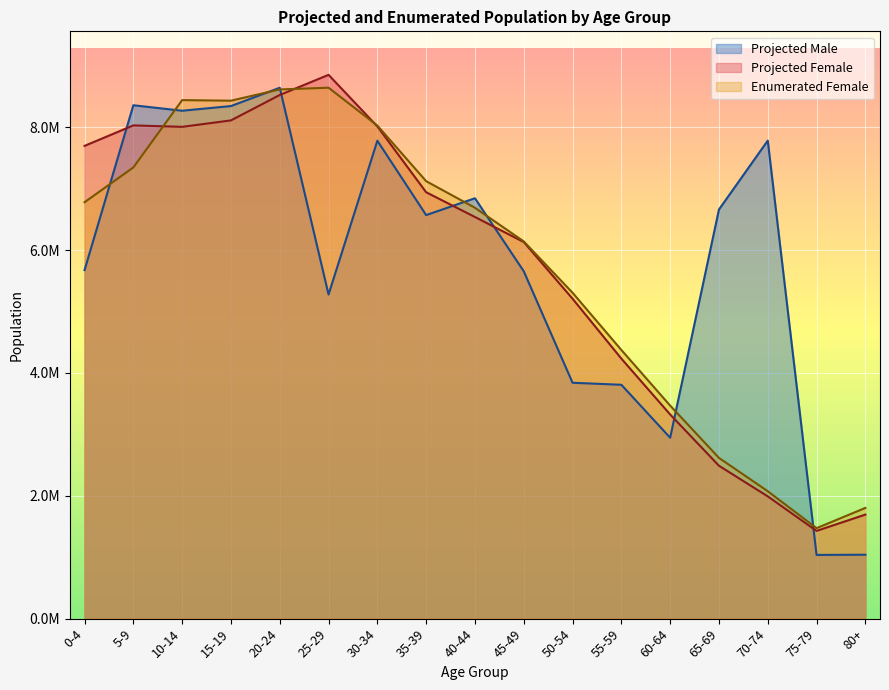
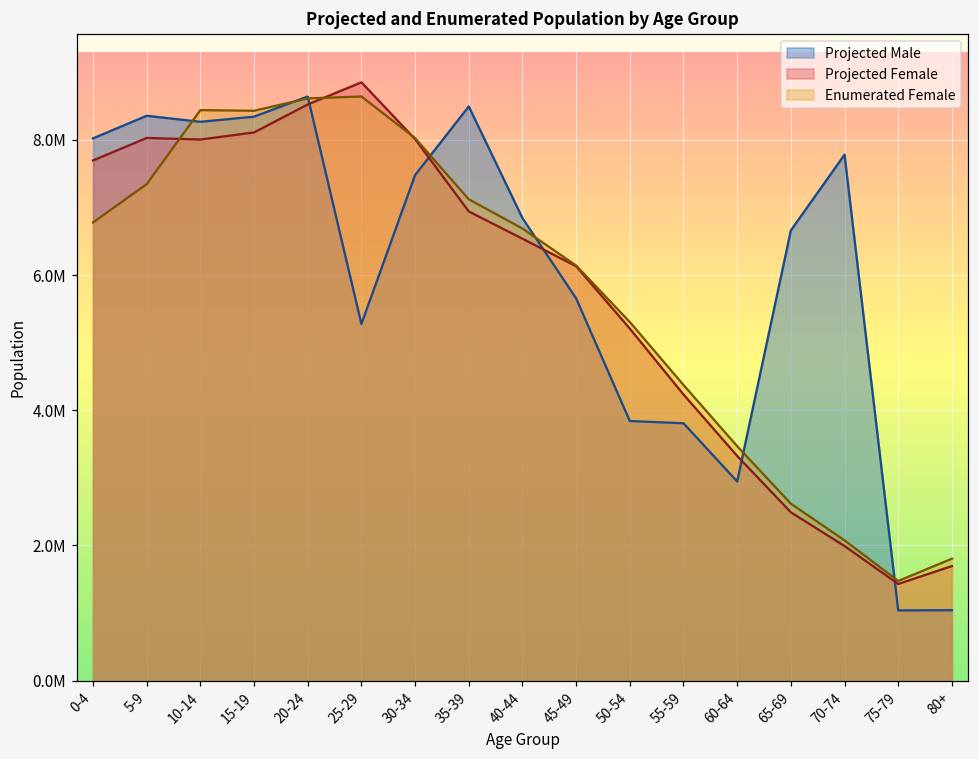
Projected Male, 0-4: 5700000 -> 8000000
Projected Male, 30-34: 7800000 -> 7500000
Projected Male, 35-39: 6600000 -> 8500000
